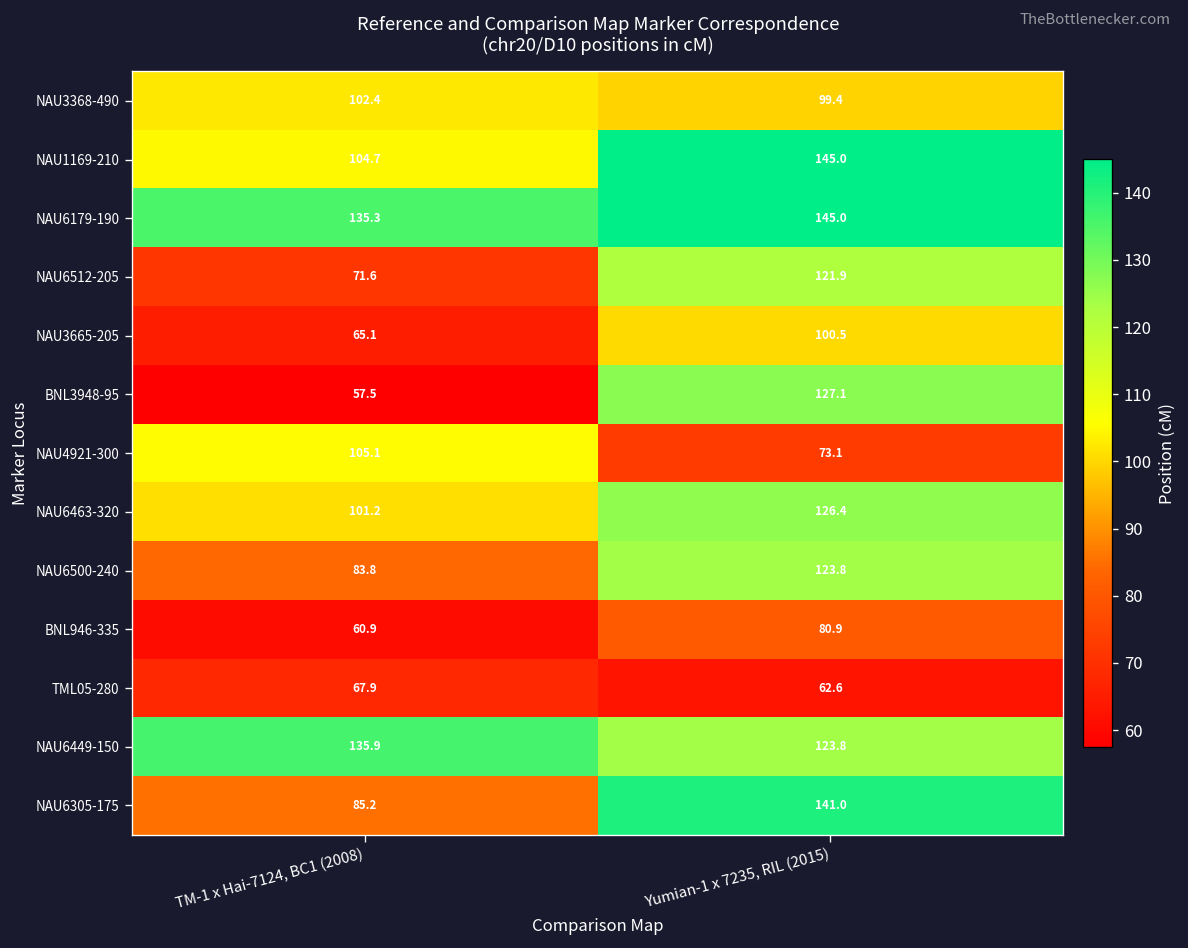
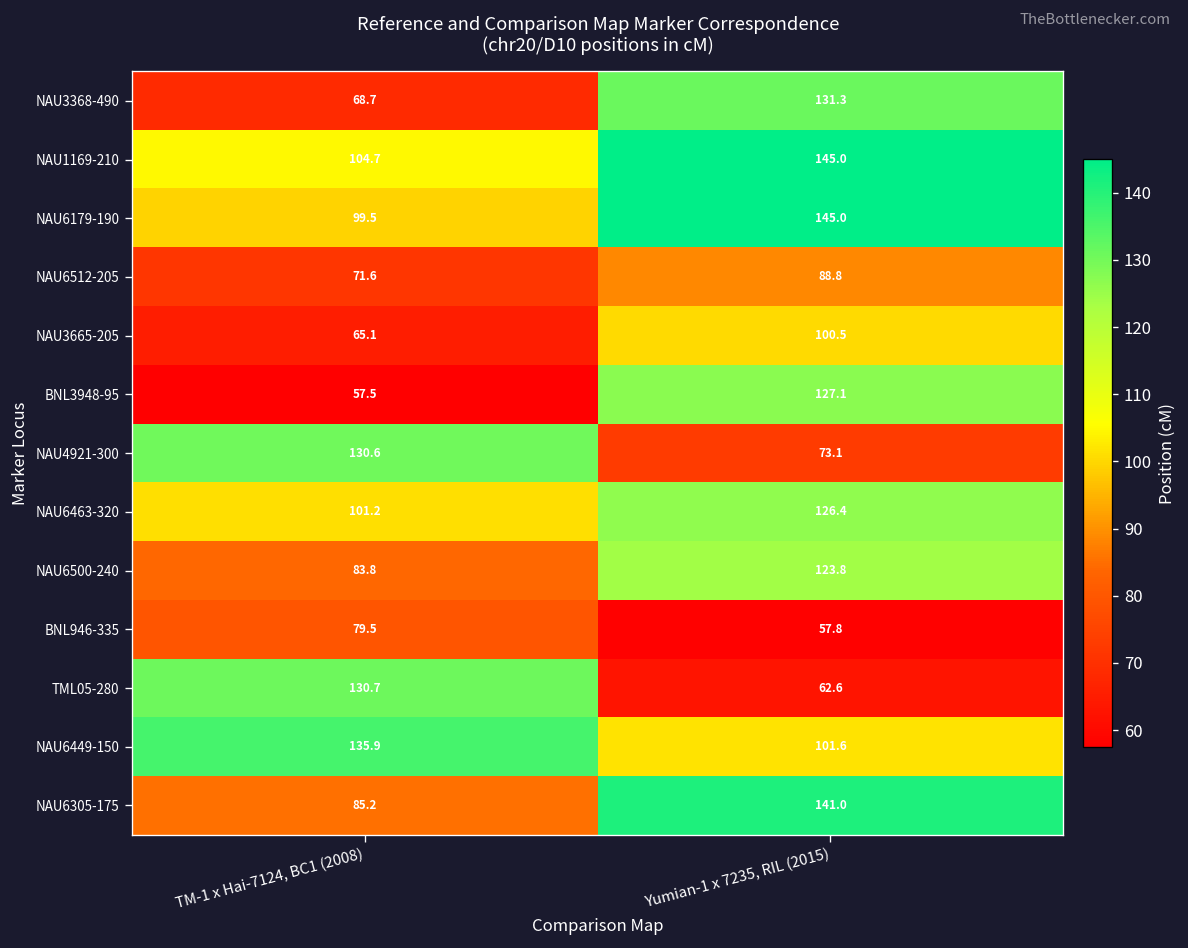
NAU3368-490, TM-1 x Hai-7124, BC1 (2008): 102.4 -> 68.7
NAU3368-490, Yumian-1 x 7235, RIL (2015): 99.4 -> 131.3
NAU6179-190, TM-1 x Hai-7124, BC1 (2008): 135.3 -> 99.5
NAU6512-205, Yumian-1 x 7235, RIL (2015): 121.9 -> 88.8
NAU4921-300, TM-1 x Hai-7124, BC1 (2008): 105.1 -> 130.6
BNL946-335, TM-1 x Hai-7124, BC1 (2008): 60.9 -> 79.5
BNL946-335, Yumian-1 x 7235, RIL (2015): 80.9 -> 57.8
TML05-280, TM-1 x Hai-7124, BC1 (2008): 67.9 -> 130.7
NAU6449-150, Yumian-1 x 7235, RIL (2015): 123.8 -> 101.6
